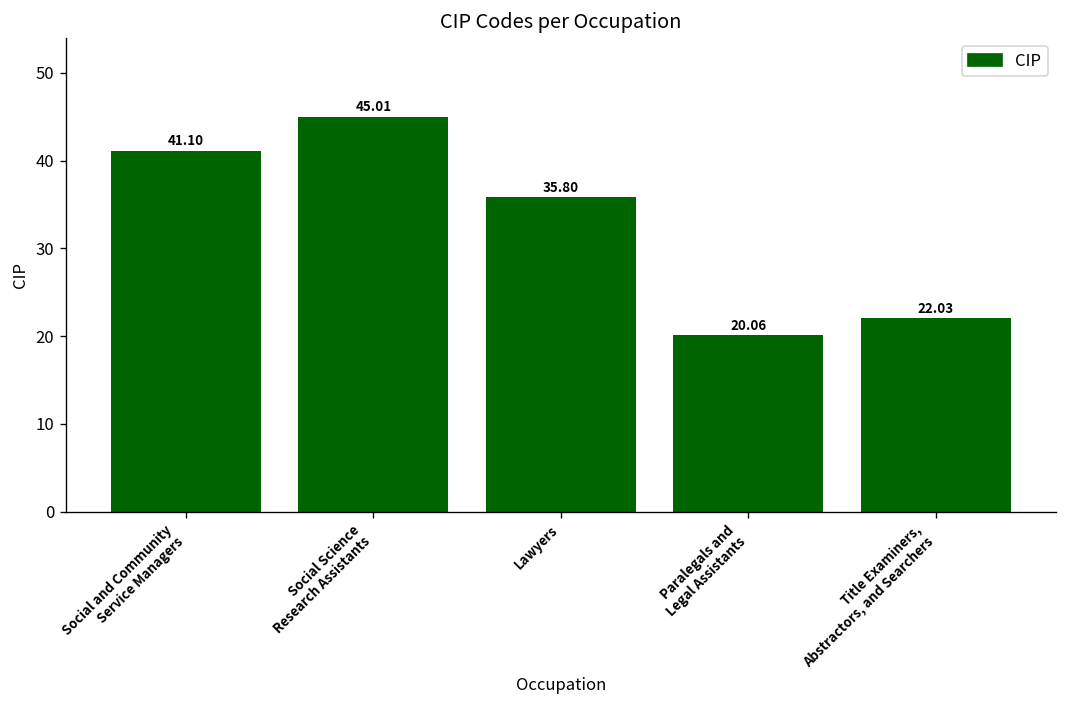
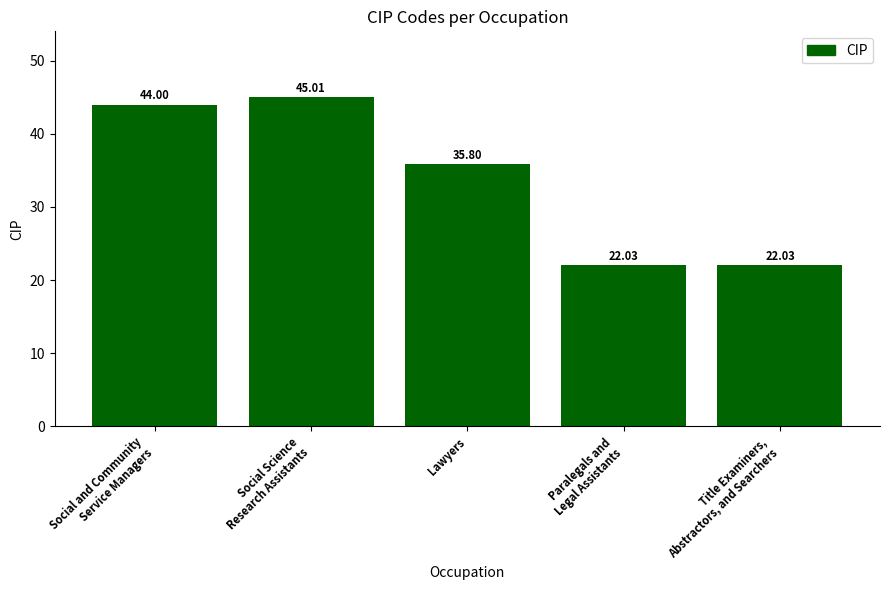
Social and Community Service Managers: 41.10 -> 44.00
Paralegals and Legal Assistants: 20.06 -> 22.03
